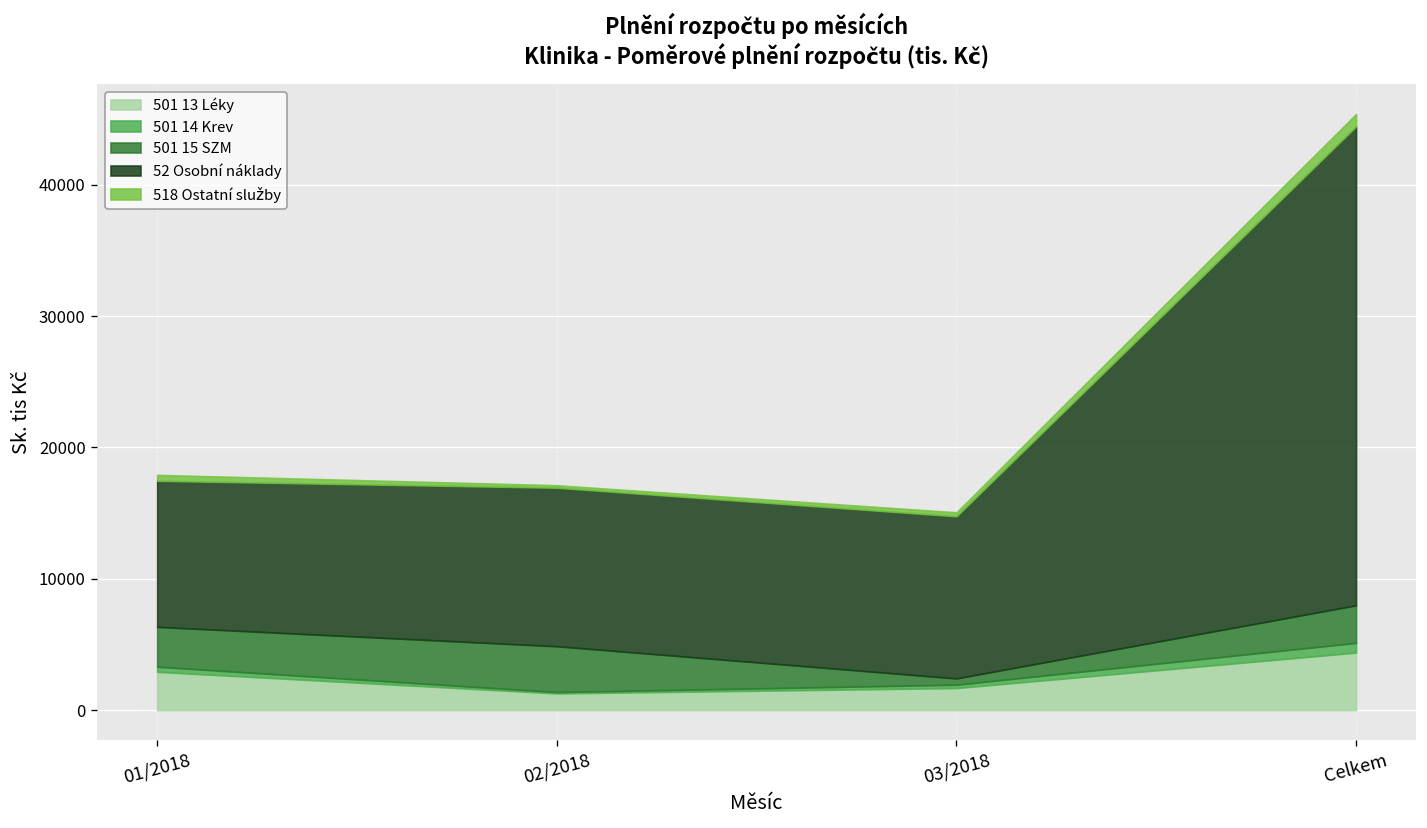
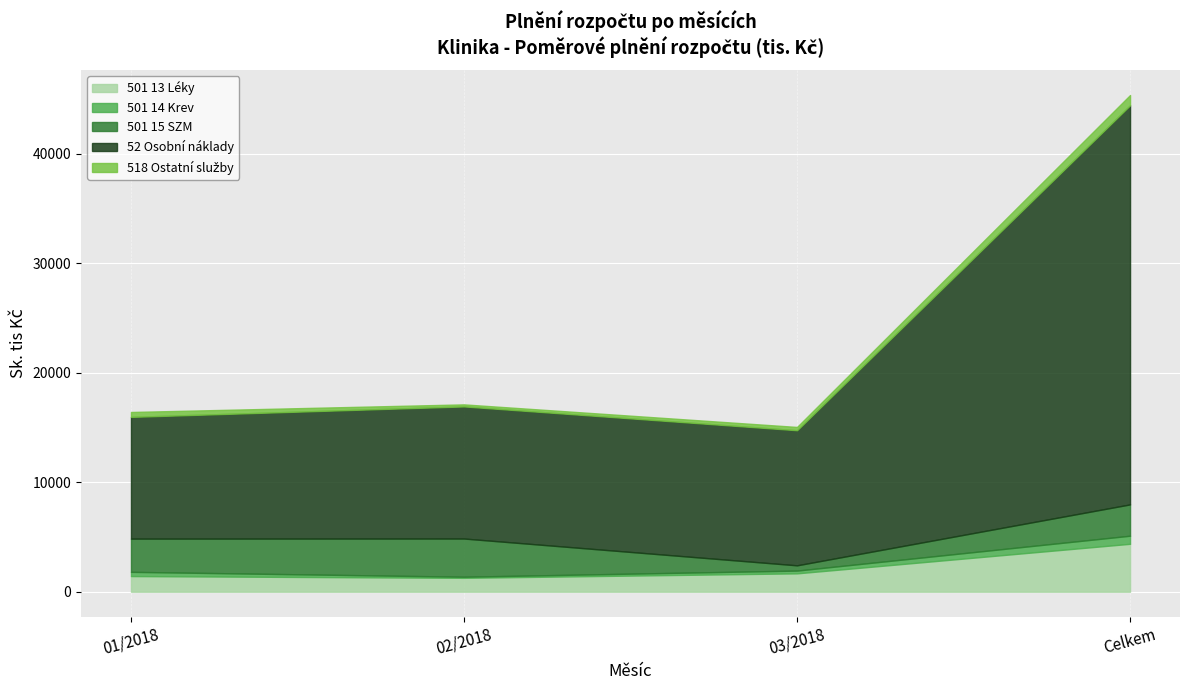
501 13 Léky, 01/2018: 2900 -> 1400
